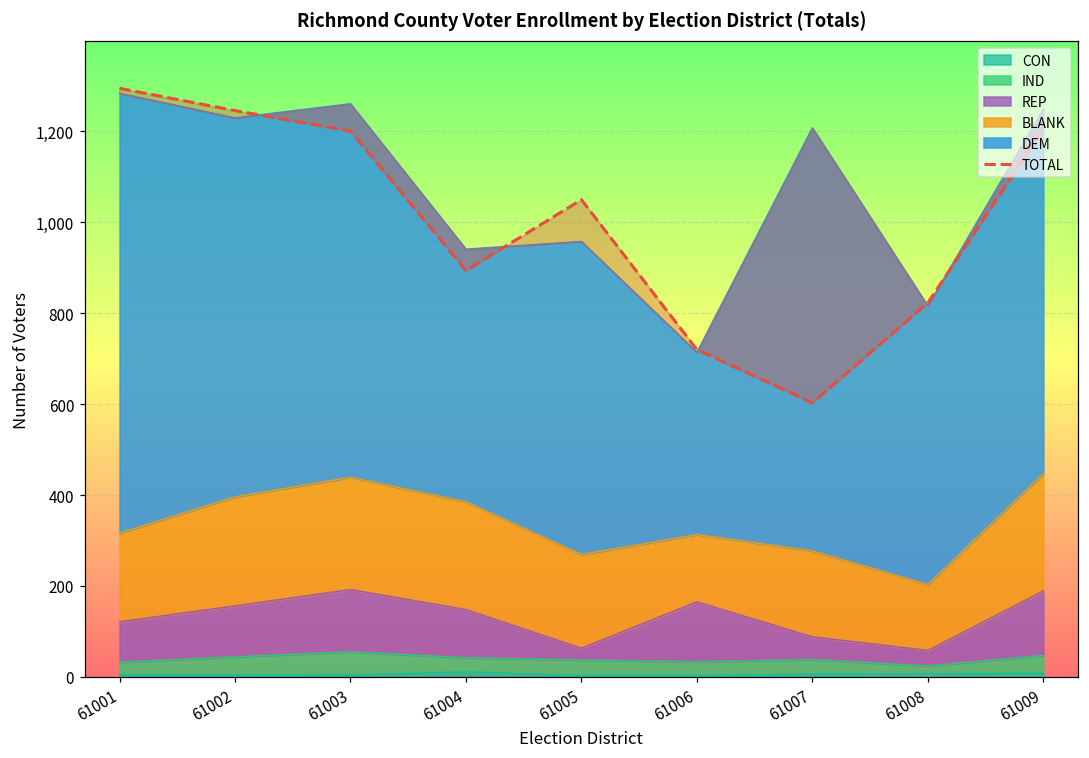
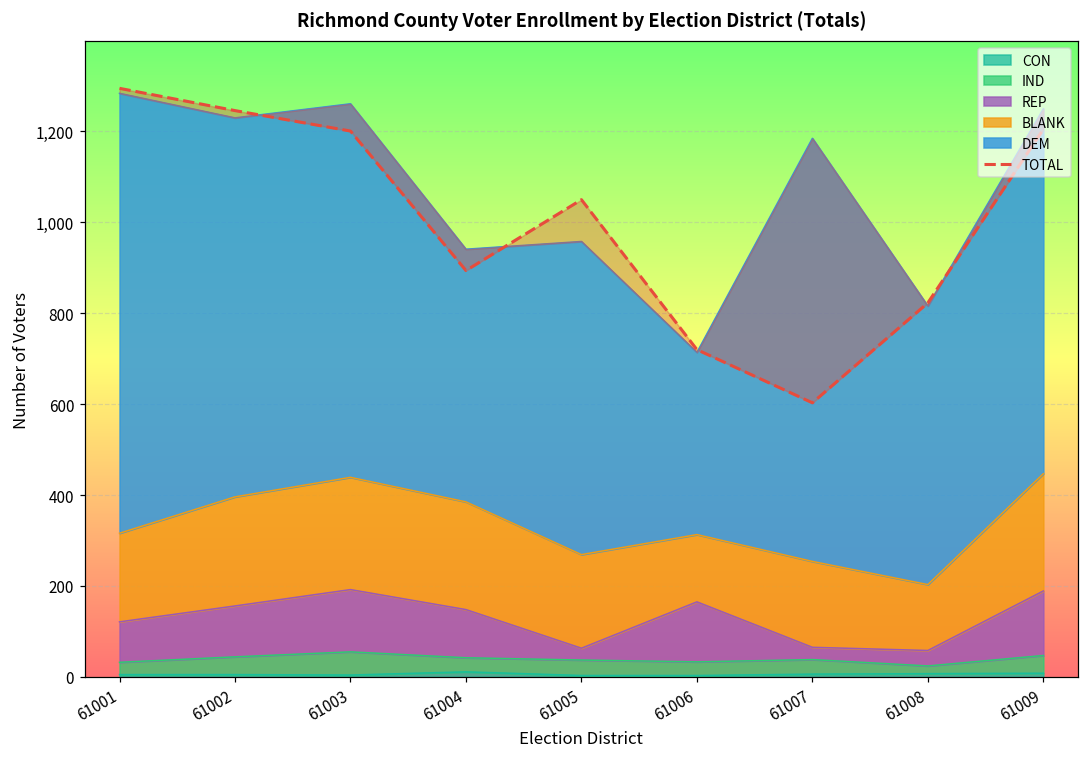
REP, 61007: 50 -> 30
